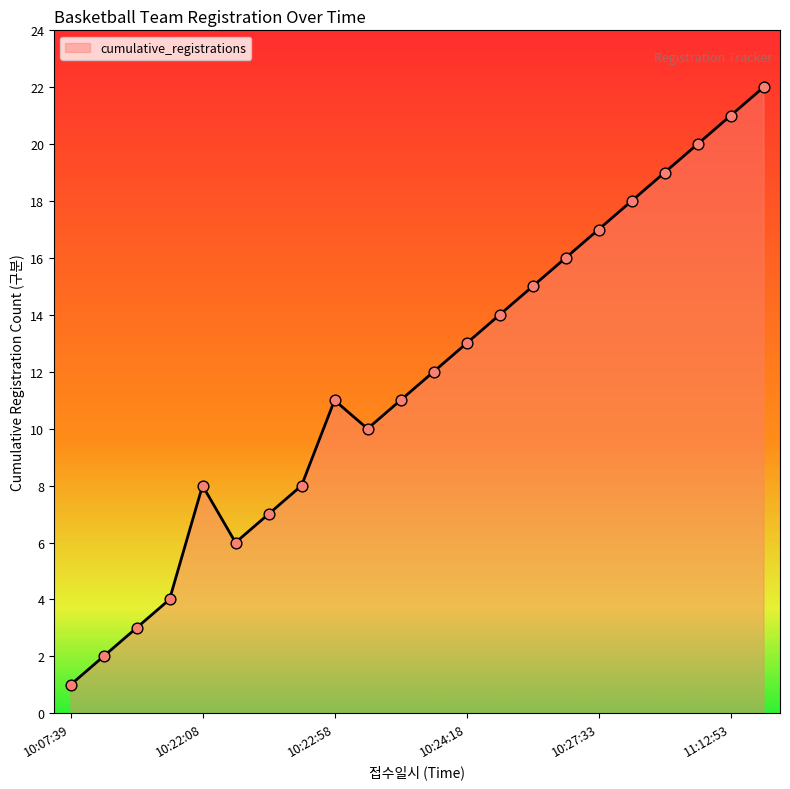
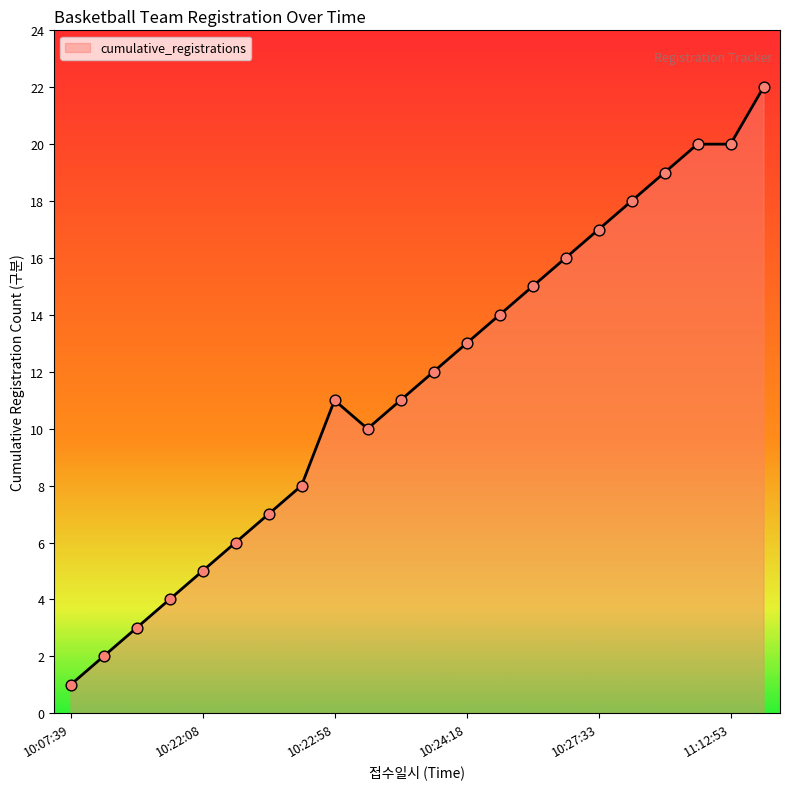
10:22:08: 8 -> 5
11:12:53: 21 -> 20
